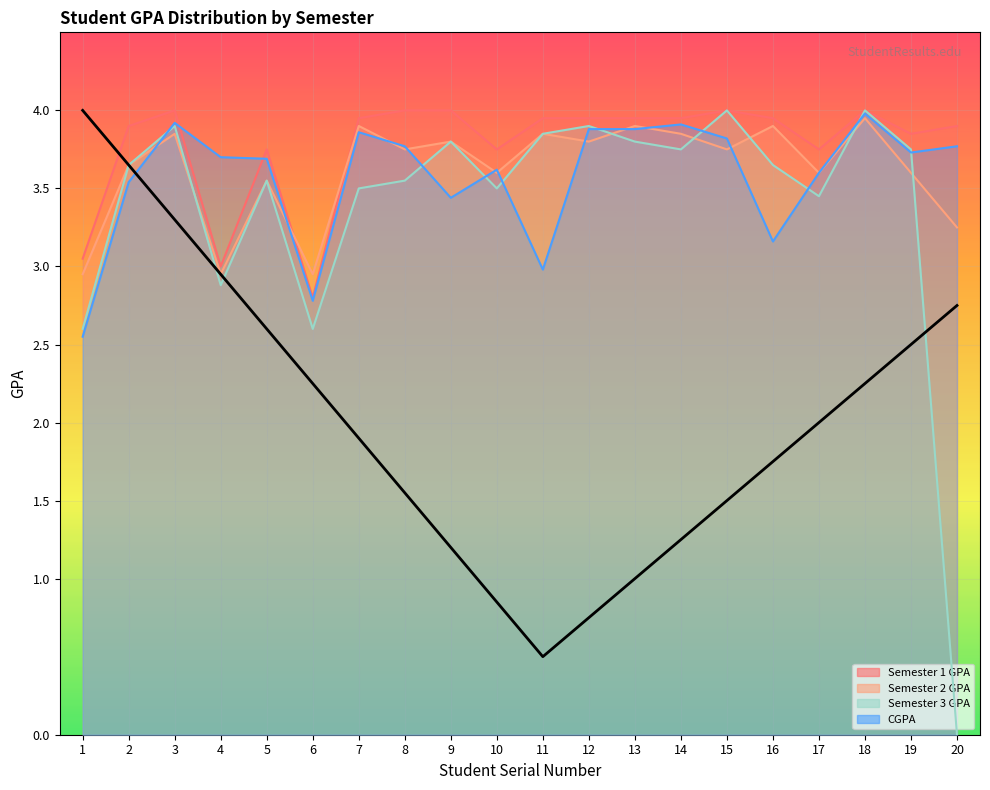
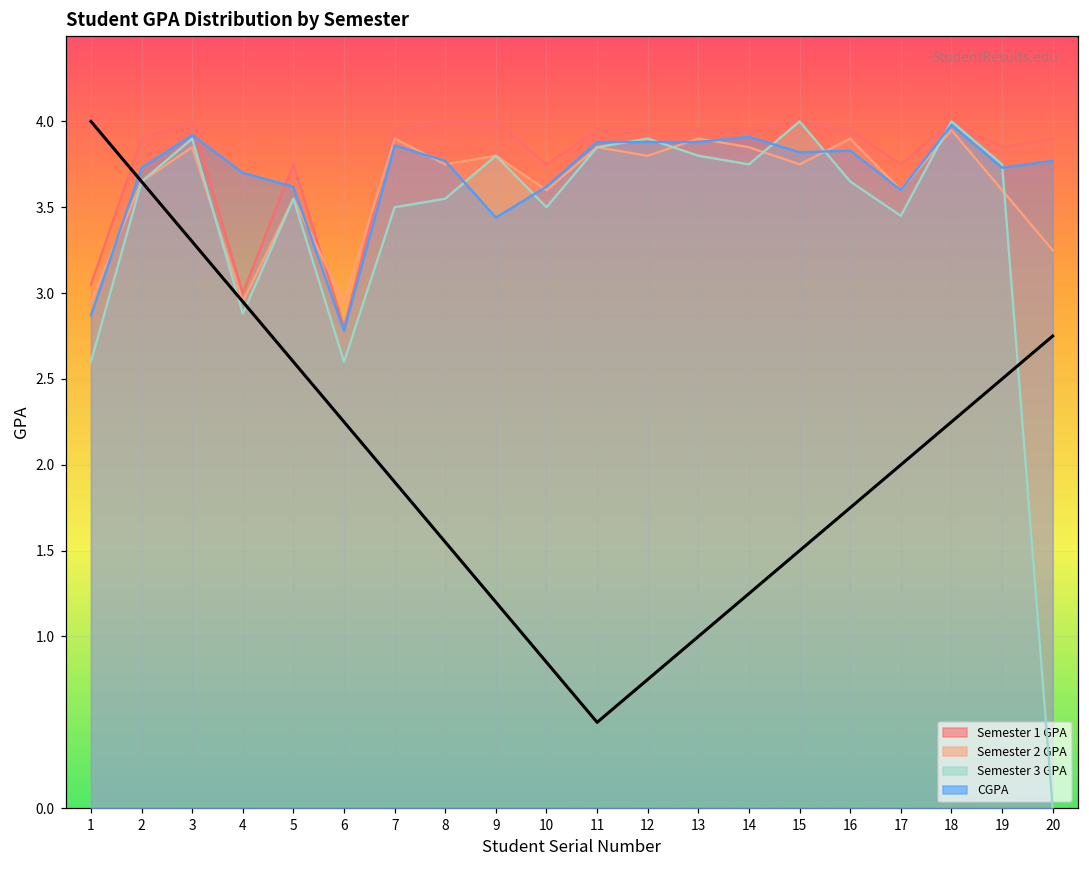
CGPA, 1: 2.55 -> 2.87
CGPA, 2: 3.54 -> 3.73
CGPA, 5: 3.69 -> 3.62
CGPA, 11: 2.98 -> 3.88
CGPA, 16: 3.16 -> 3.83
